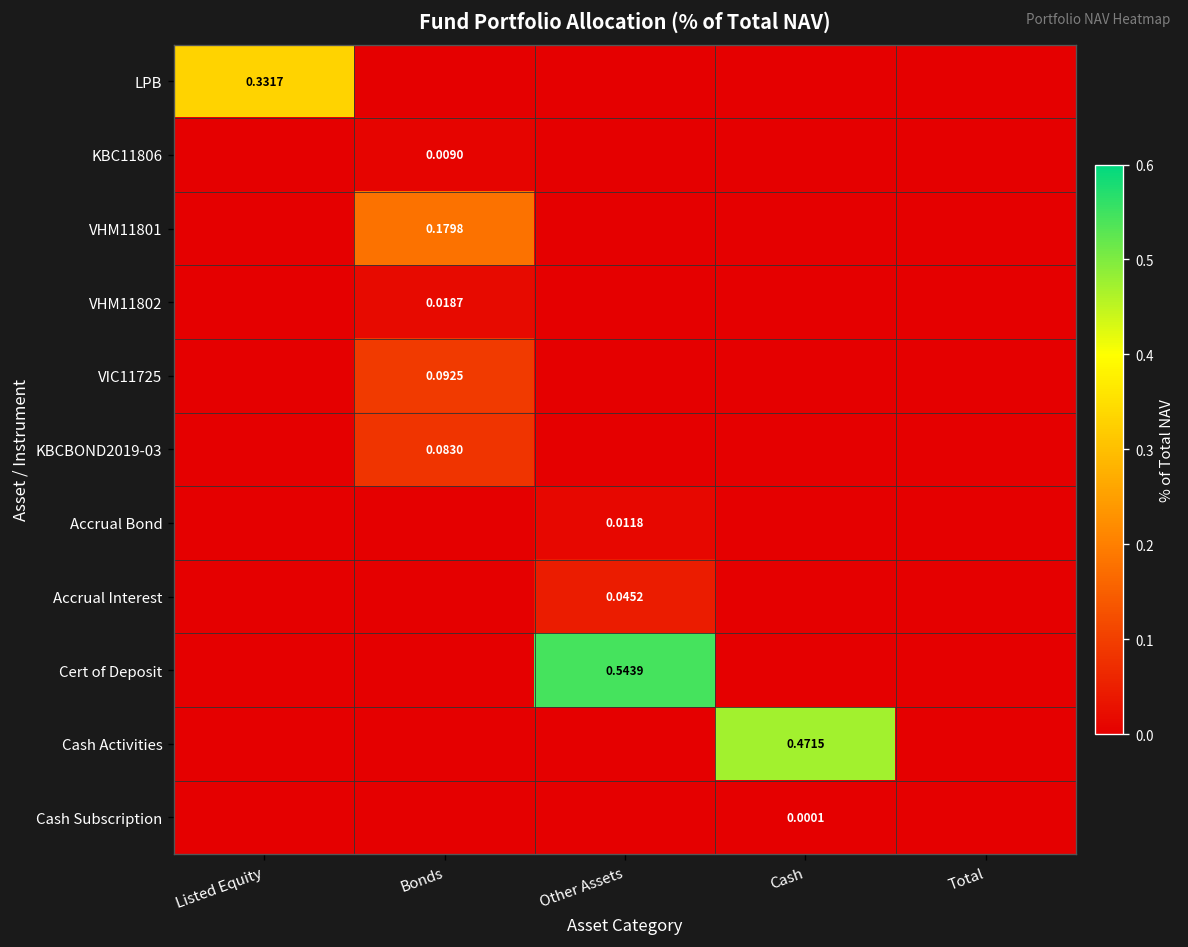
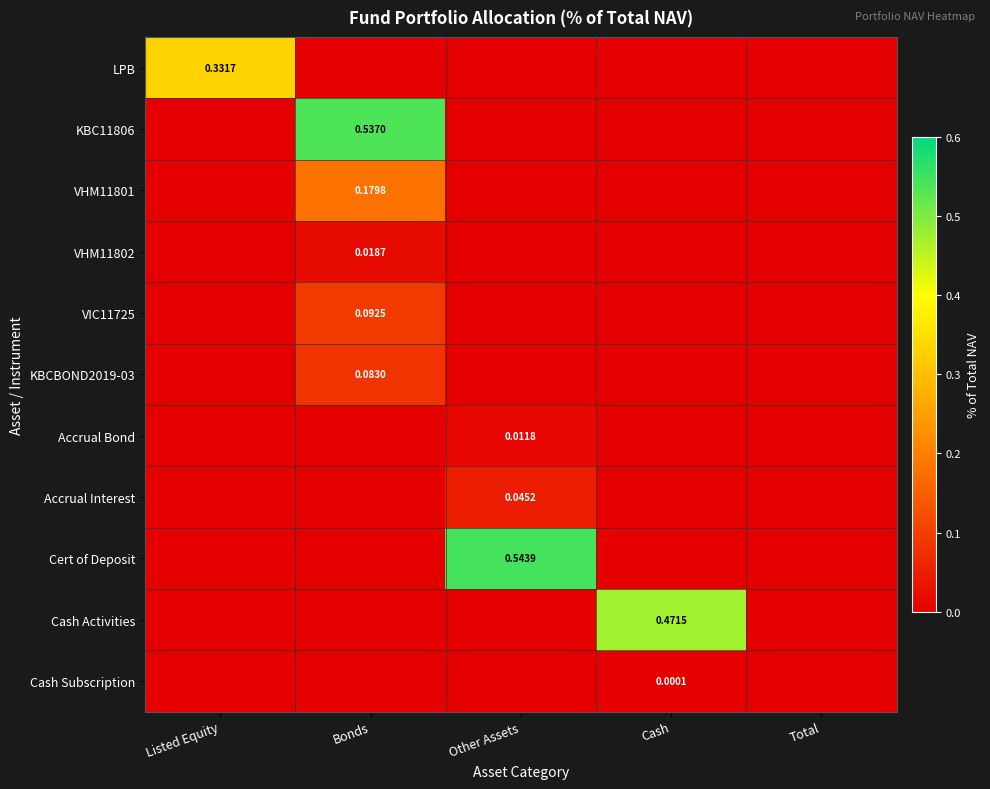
KBC11806, Bonds: 0.0090 -> 0.5370
